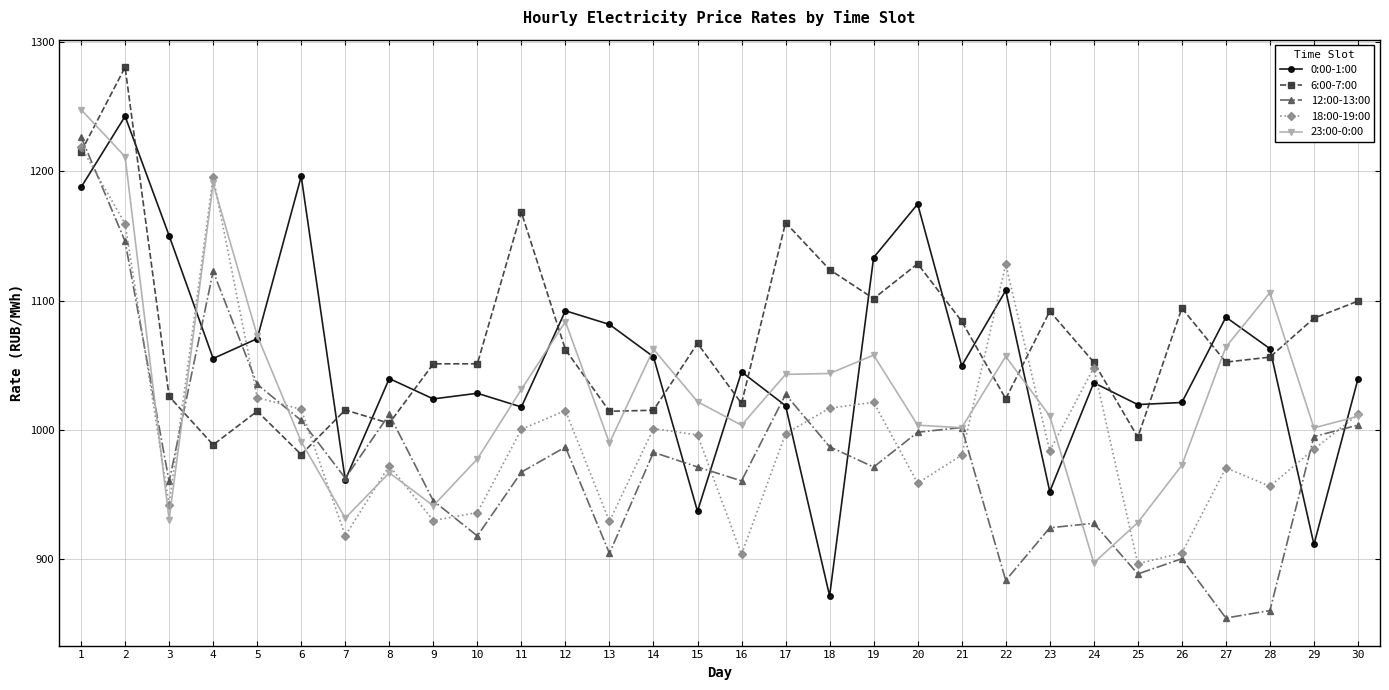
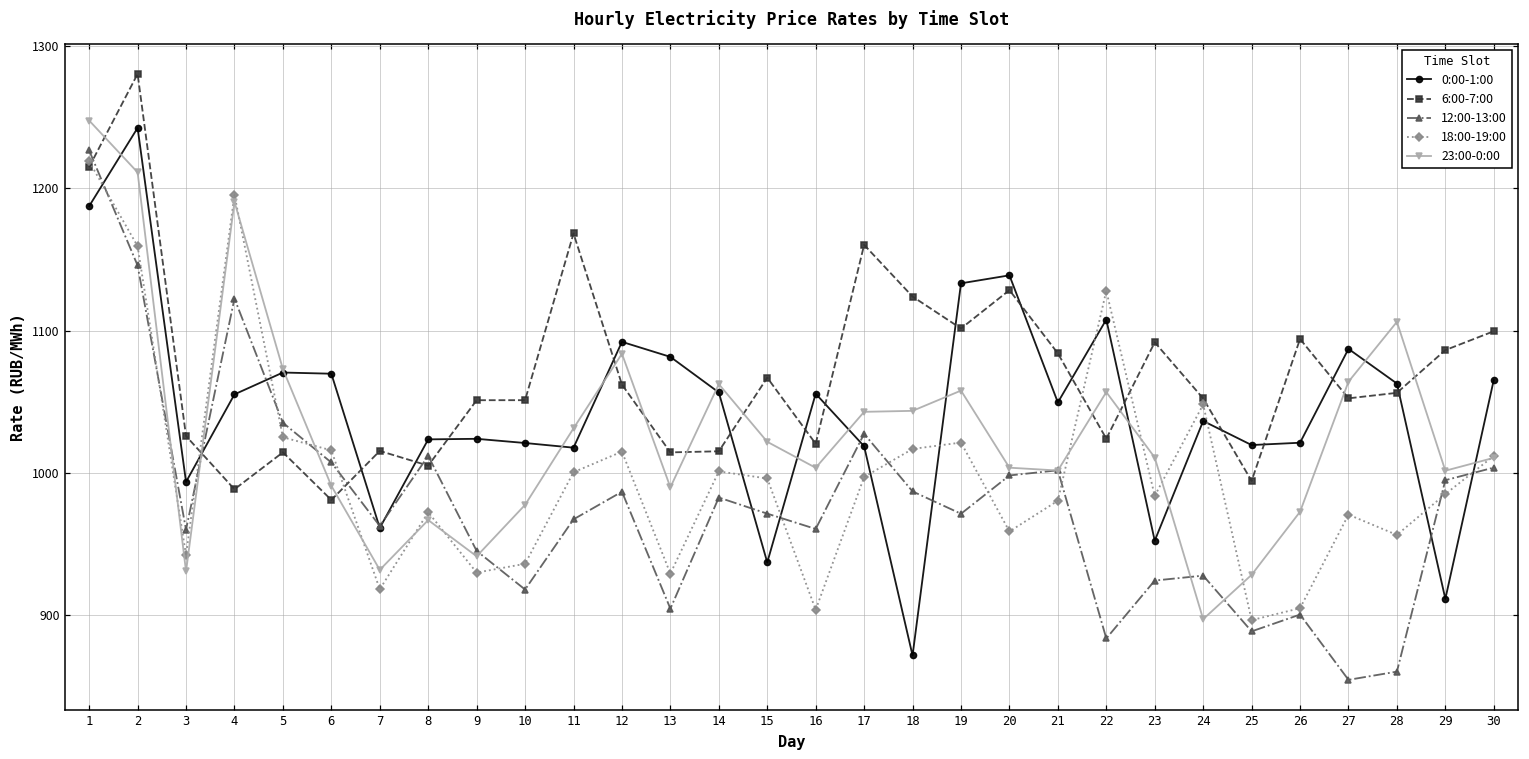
0:00-1:00, 3: 1150 -> 994
0:00-1:00, 6: 1196 -> 1070
0:00-1:00, 8: 1040 -> 1024
0:00-1:00, 10: 1028 -> 1021
0:00-1:00, 16: 1045 -> 1056
0:00-1:00, 20: 1175 -> 1139
0:00-1:00, 30: 1039 -> 1065
